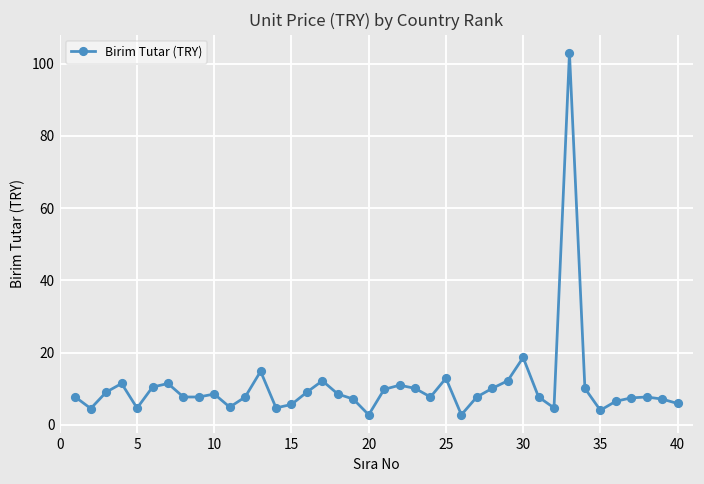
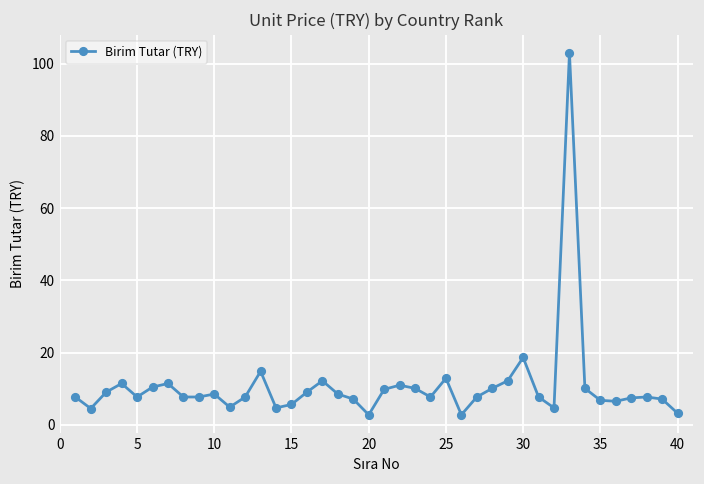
5: 5 -> 8
35: 4 -> 7
40: 6 -> 3
